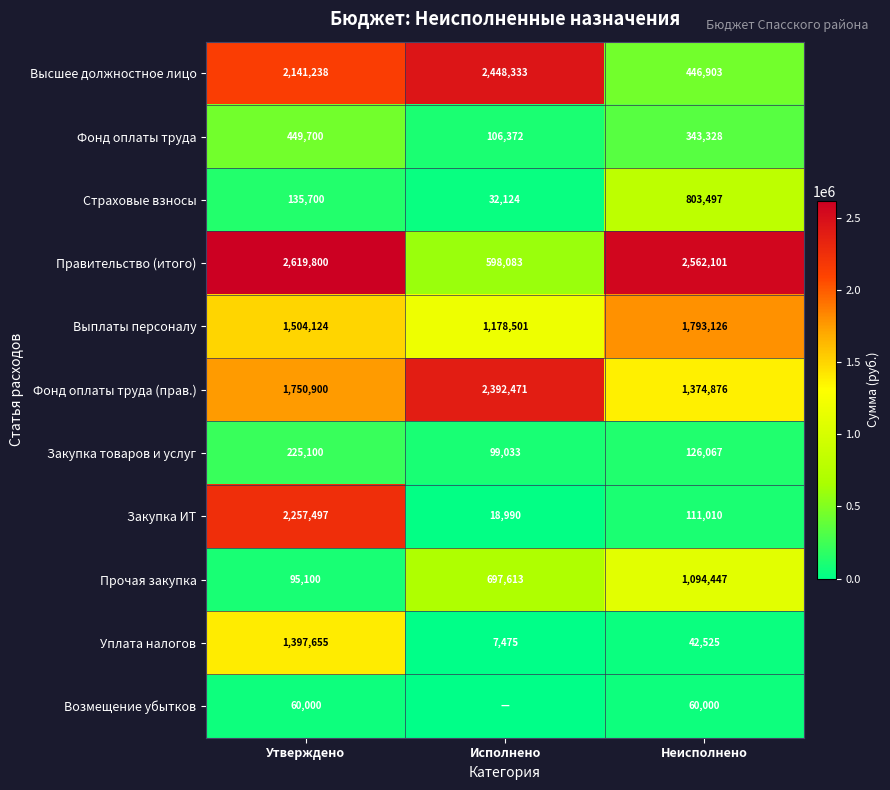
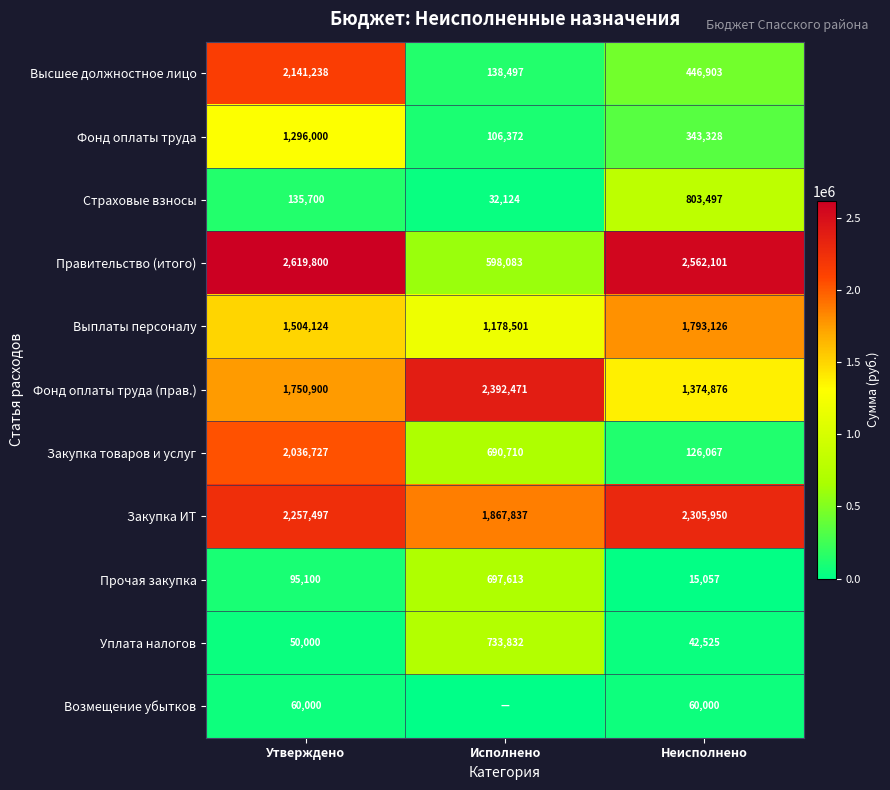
Высшее должностное лицо, Исполнено: 2,448,333 -> 138,497
Фонд оплаты труда, Утверждено: 449,700 -> 1,296,000
Закупка товаров и услуг, Утверждено: 225,100 -> 2,036,727
Закупка товаров и услуг, Исполнено: 99,033 -> 690,710
Закупка ИТ, Исполнено: 18,990 -> 1,867,837
Закупка ИТ, Неисполнено: 111,010 -> 2,305,950
Прочая закупка, Неисполнено: 1,094,447 -> 15,057
Уплата налогов, Утверждено: 1,397,655 -> 50,000
Уплата налогов, Исполнено: 7,475 -> 733,832
